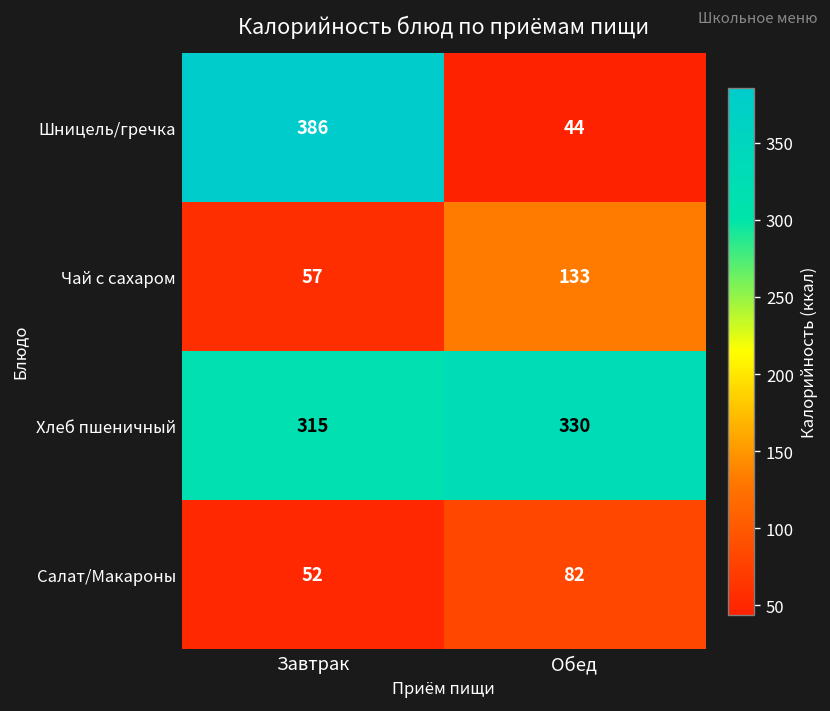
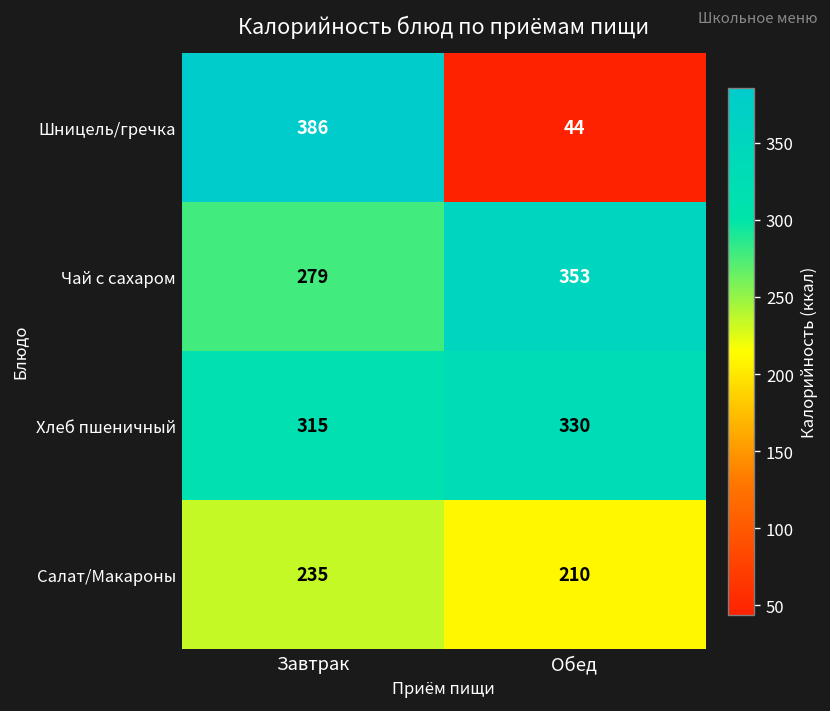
Чай с сахаром, Завтрак: 57 -> 279
Чай с сахаром, Обед: 133 -> 353
Салат/Макароны, Завтрак: 52 -> 235
Салат/Макароны, Обед: 82 -> 210
